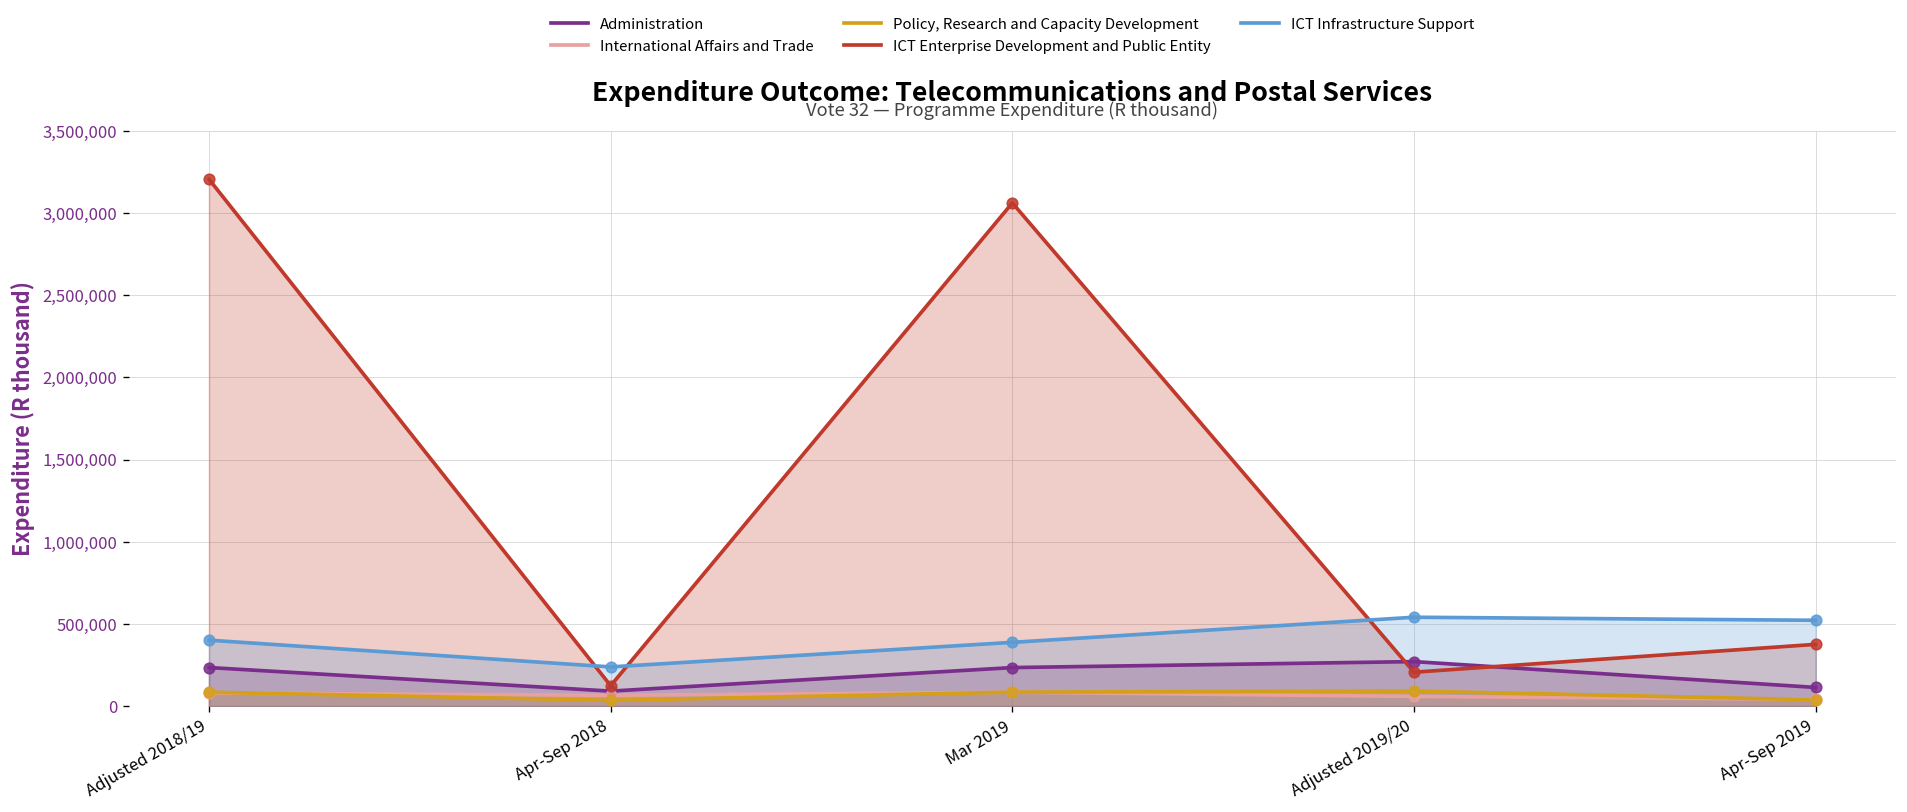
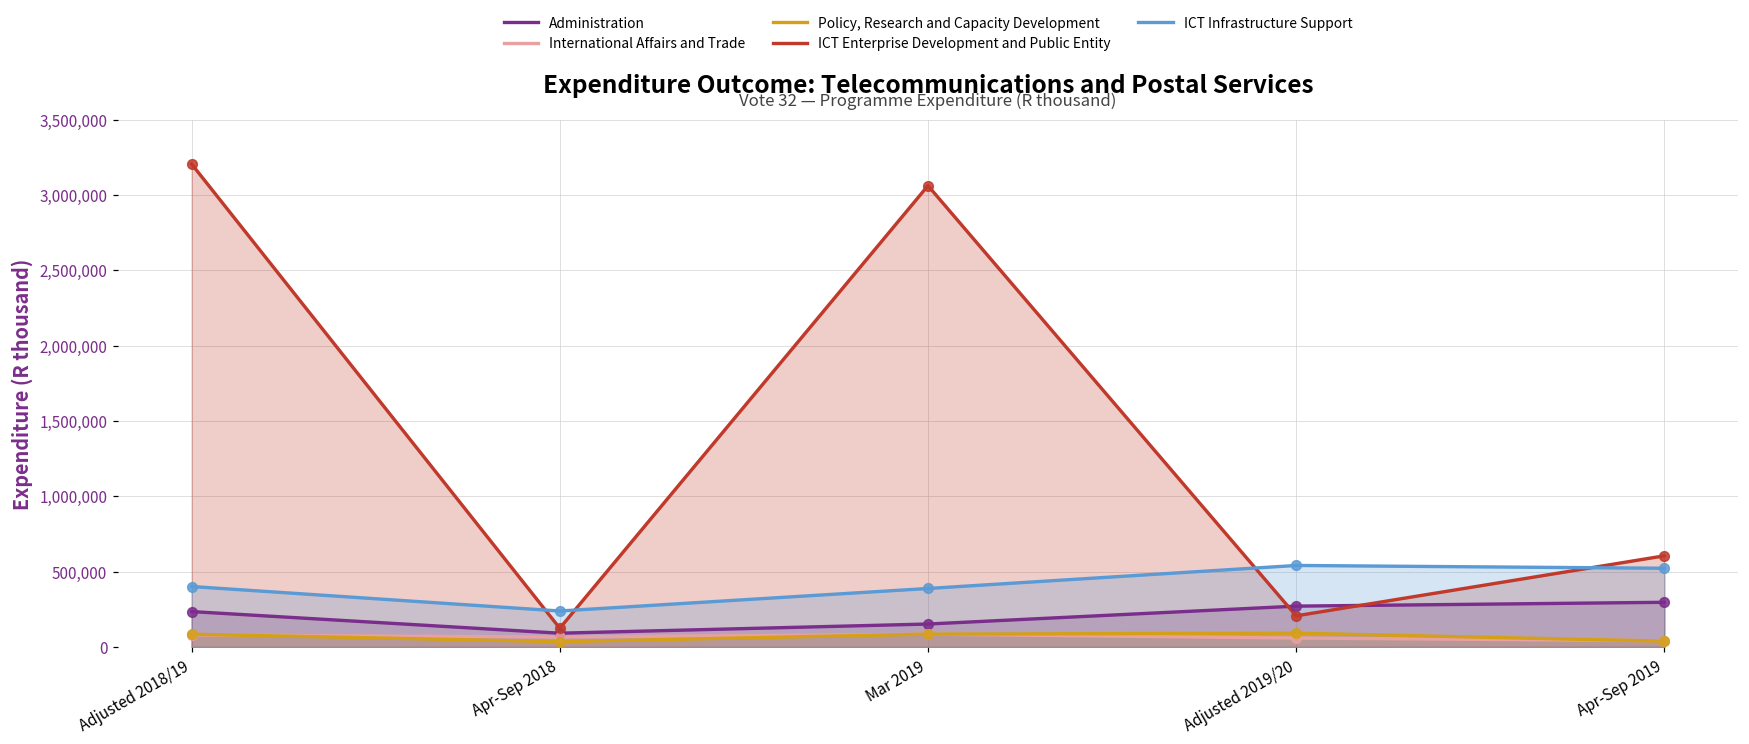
Administration, Mar 2019: 240,000 -> 150,000
Administration, Apr-Sep 2019: 110,000 -> 300,000
ICT Enterprise Development and Public Entity, Apr-Sep 2019: 380,000 -> 610,000
